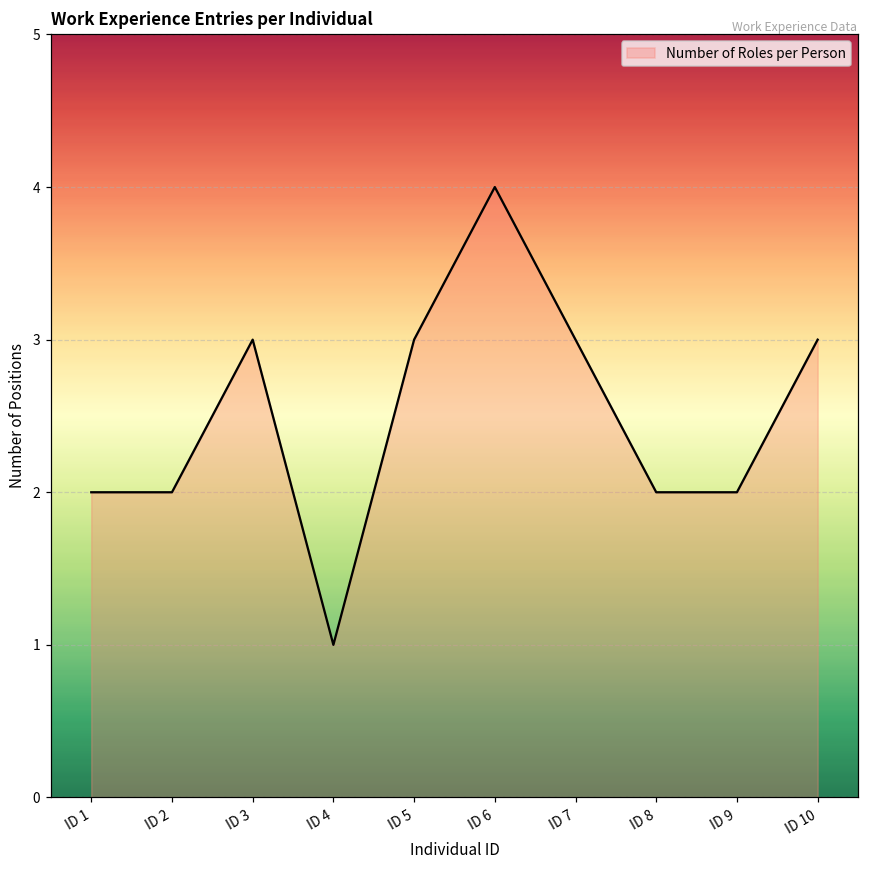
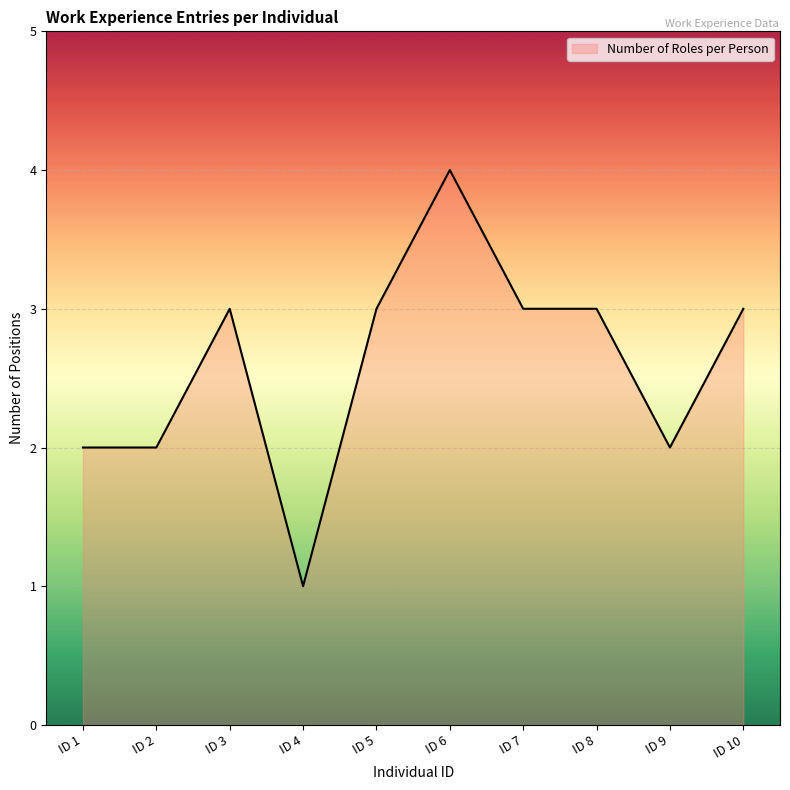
ID 8: 2 -> 3
